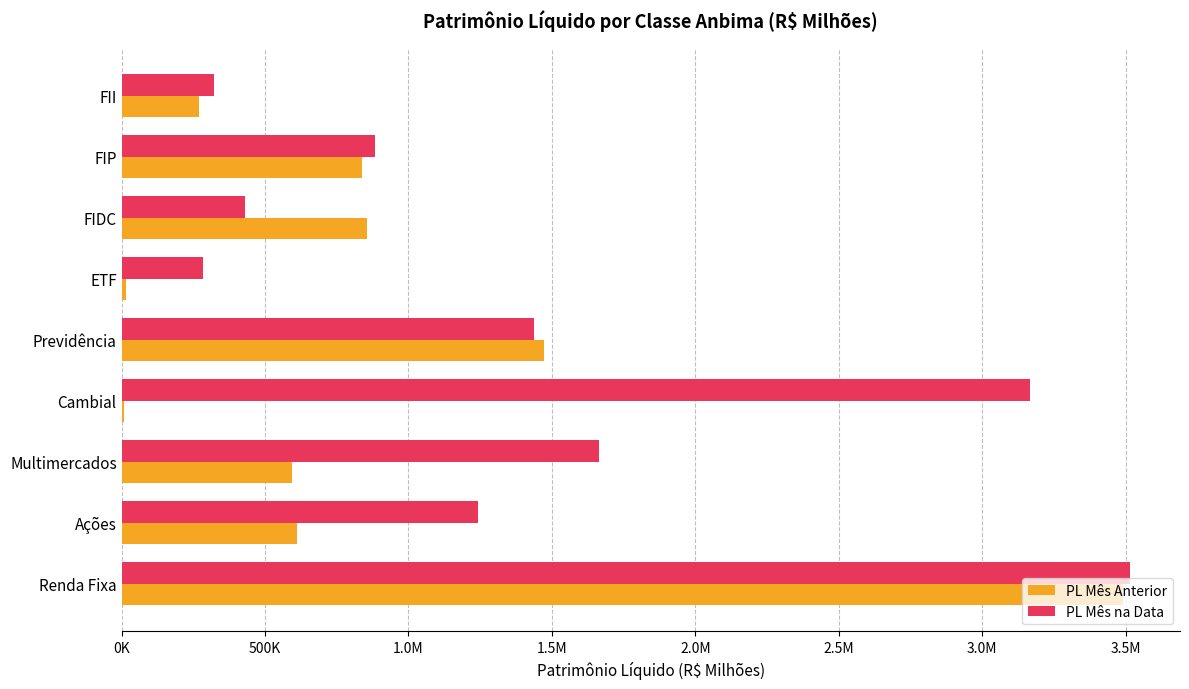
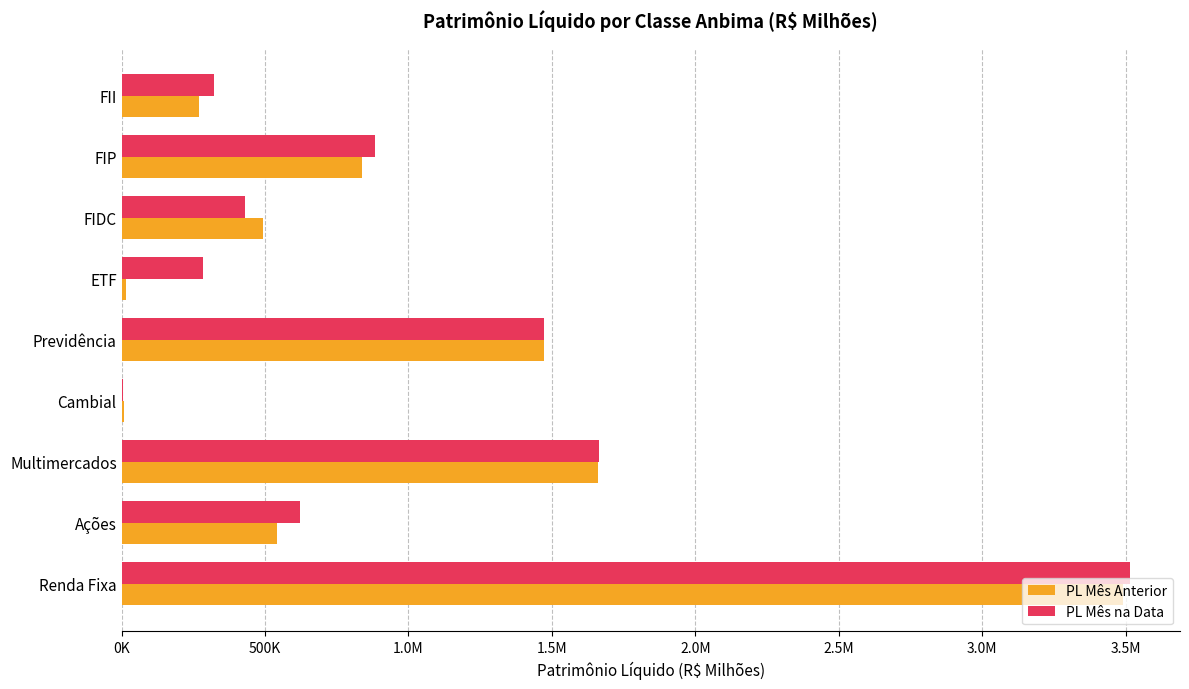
PL Mês Anterior, FIDC: 850000 -> 490000
PL Mês na Data, Previdência: 1440000 -> 1470000
PL Mês na Data, Cambial: 3170000 -> 10000
PL Mês Anterior, Multimercados: 590000 -> 1660000
PL Mês na Data, Ações: 1240000 -> 620000
PL Mês Anterior, Ações: 610000 -> 540000
